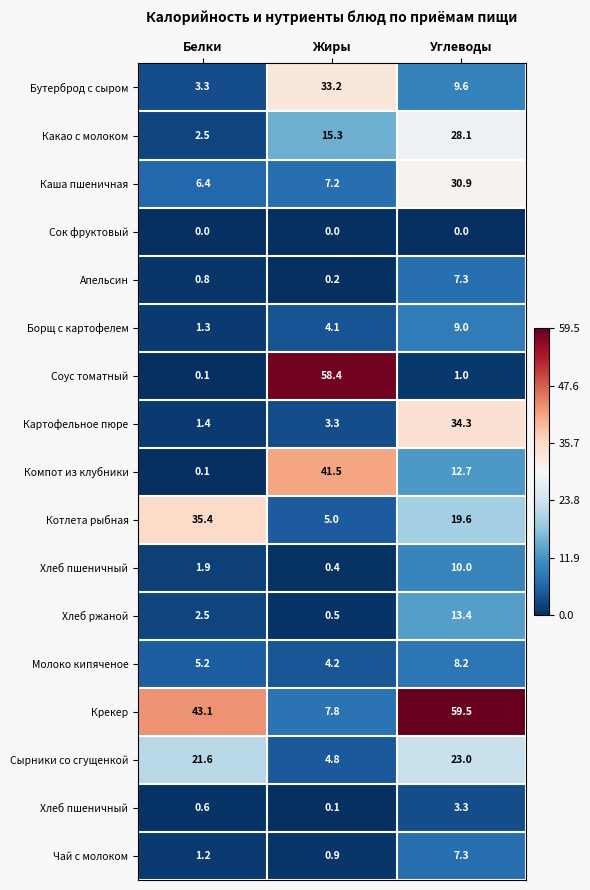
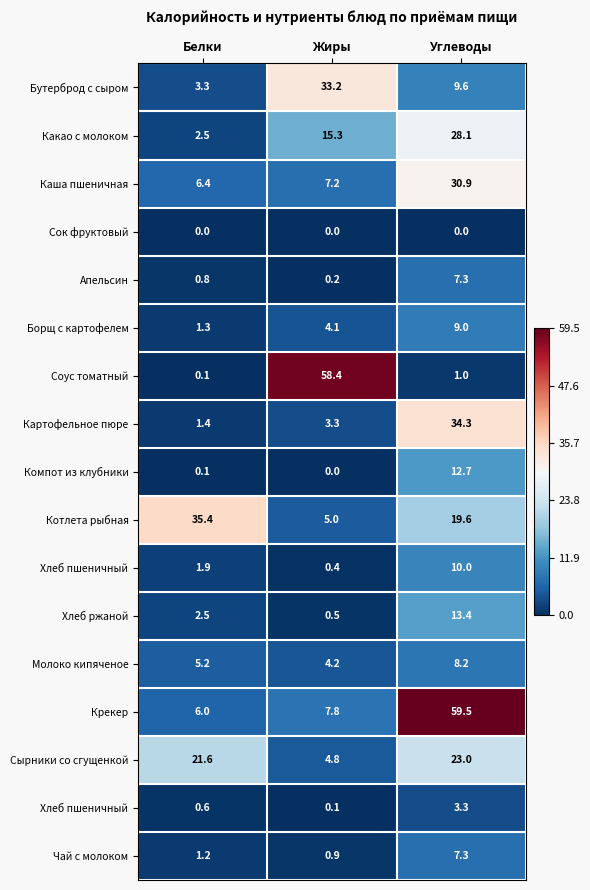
Компот из клубники, Жиры: 41.5 -> 0.0
Крекер, Белки: 43.1 -> 6.0
